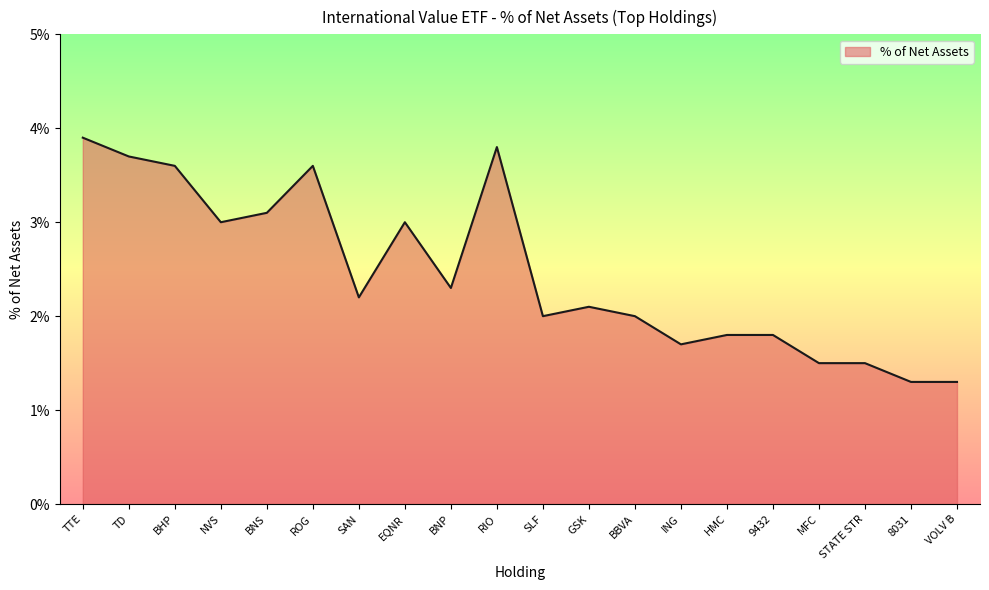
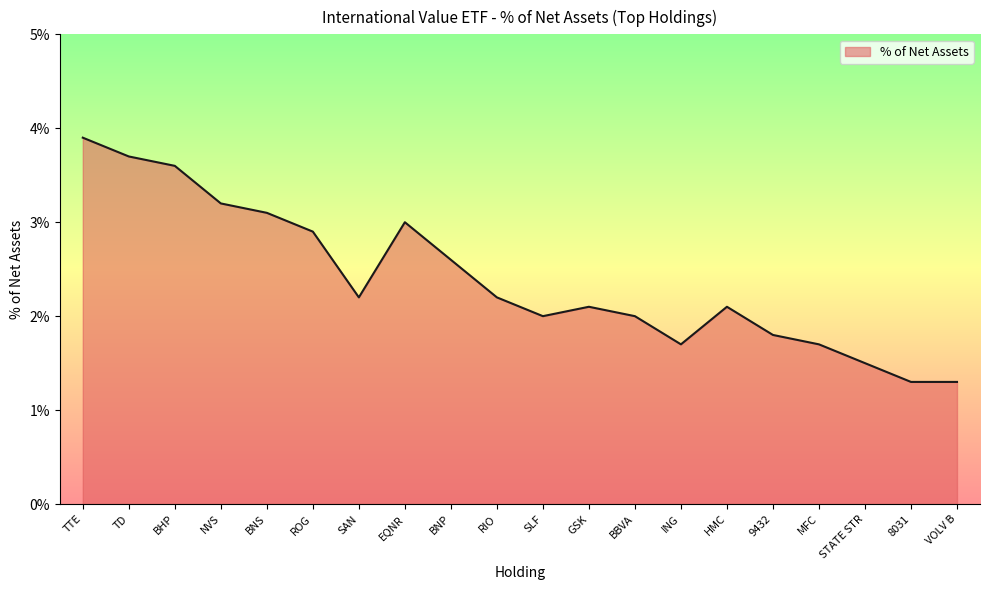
NVS: 3.0% -> 3.2%
ROG: 3.6% -> 2.9%
BNP: 2.3% -> 2.6%
RIO: 3.8% -> 2.2%
HMC: 1.8% -> 2.1%
MFC: 1.5% -> 1.7%
